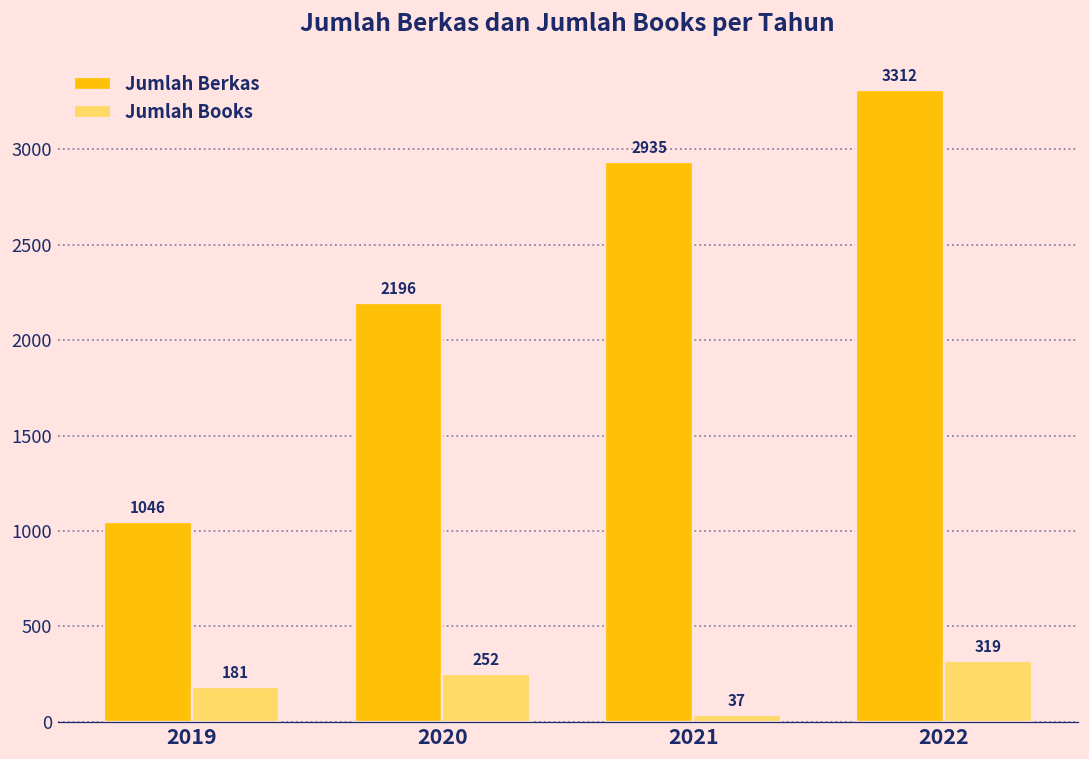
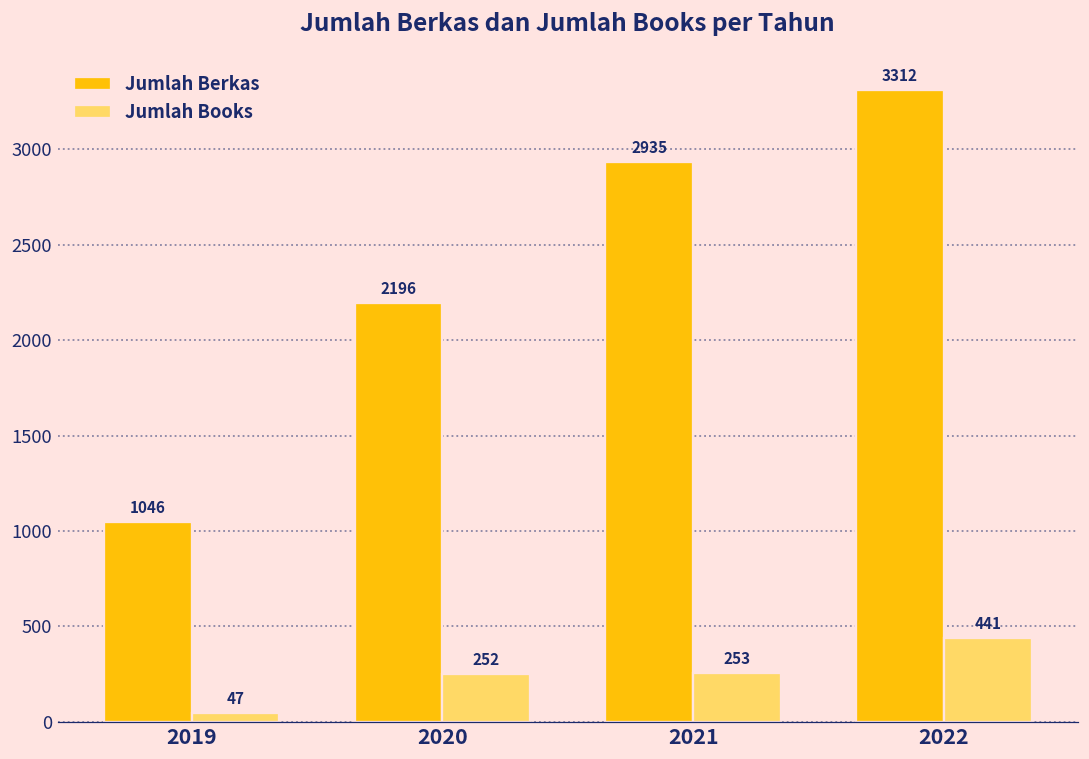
Jumlah Books, 2019: 181 -> 47
Jumlah Books, 2021: 37 -> 253
Jumlah Books, 2022: 319 -> 441
